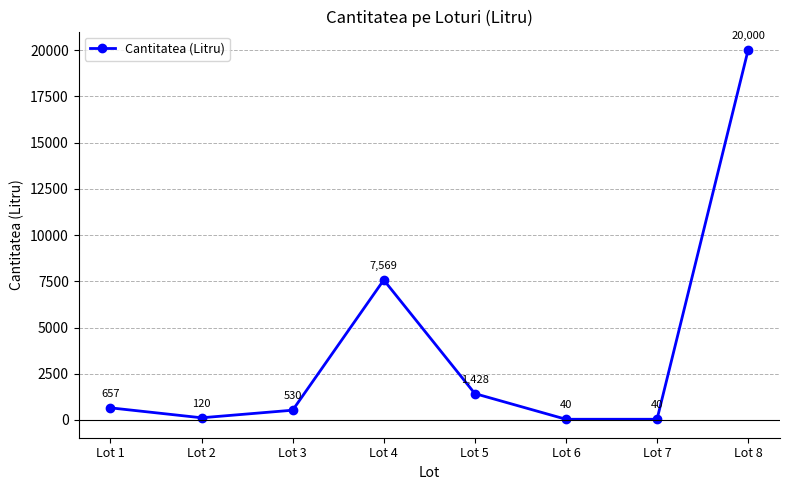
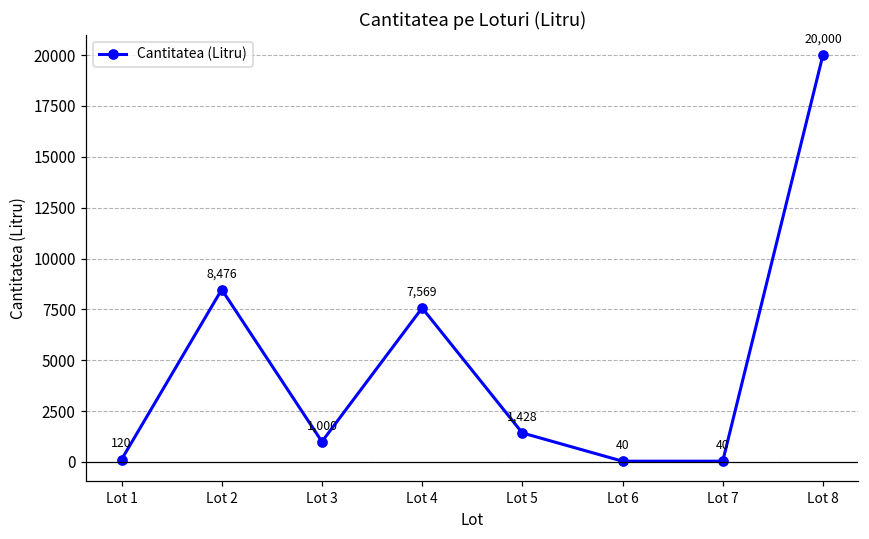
Lot 1: 657 -> 120
Lot 2: 120 -> 8,476
Lot 3: 530 -> 1,000
